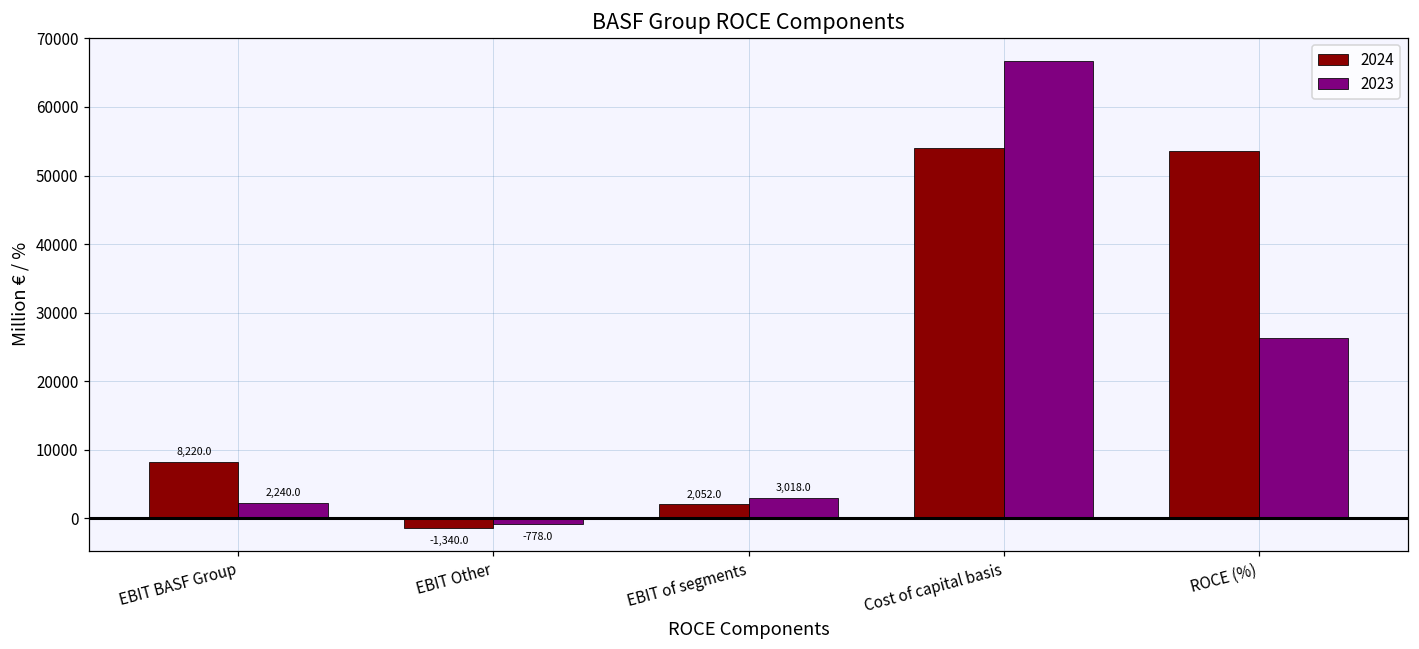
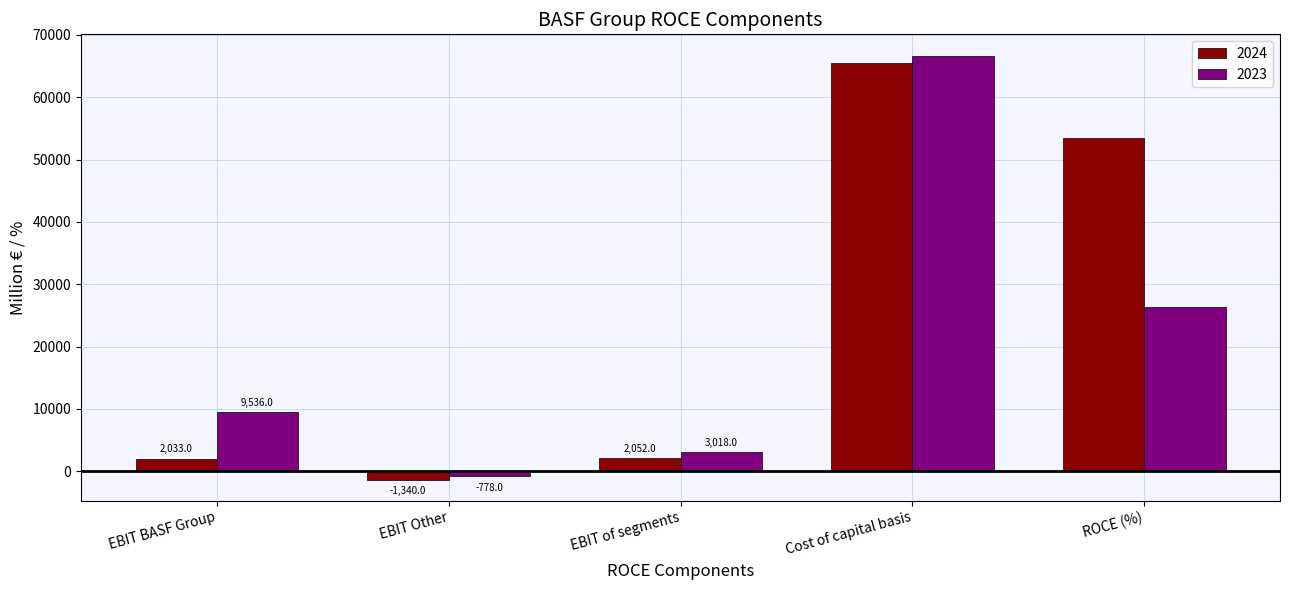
2024, EBIT BASF Group: 8,220.0 -> 2,033.0
2023, EBIT BASF Group: 2,240.0 -> 9,536.0
2024, Cost of capital basis: 54000 -> 66000
